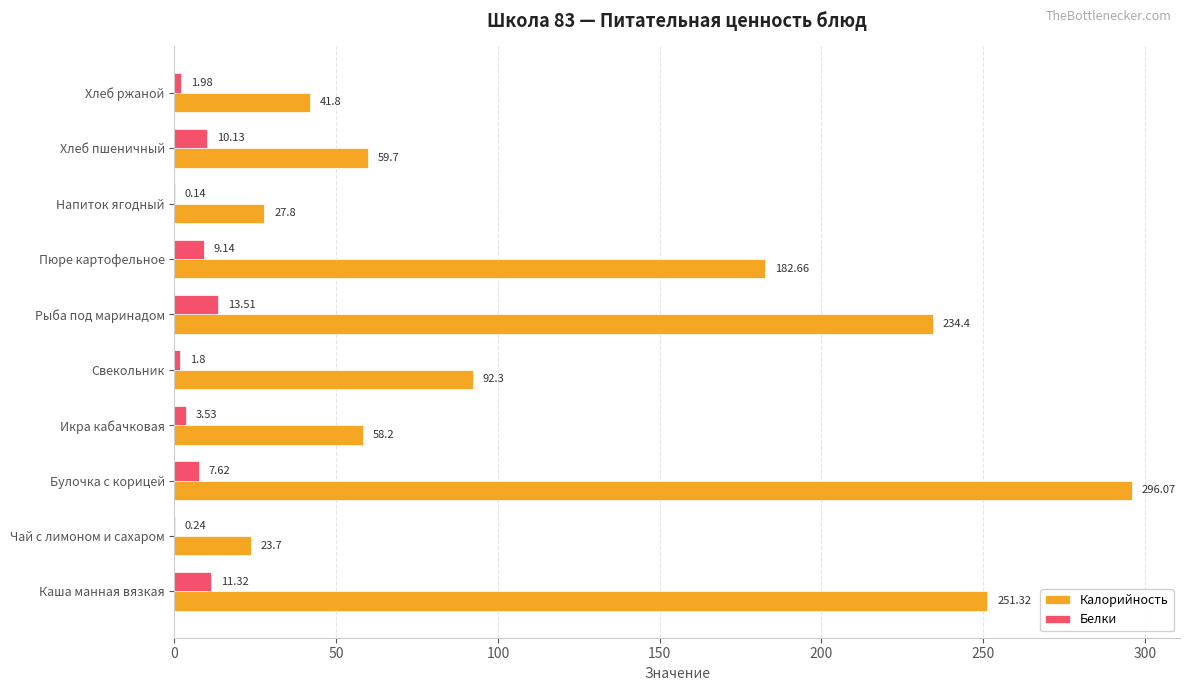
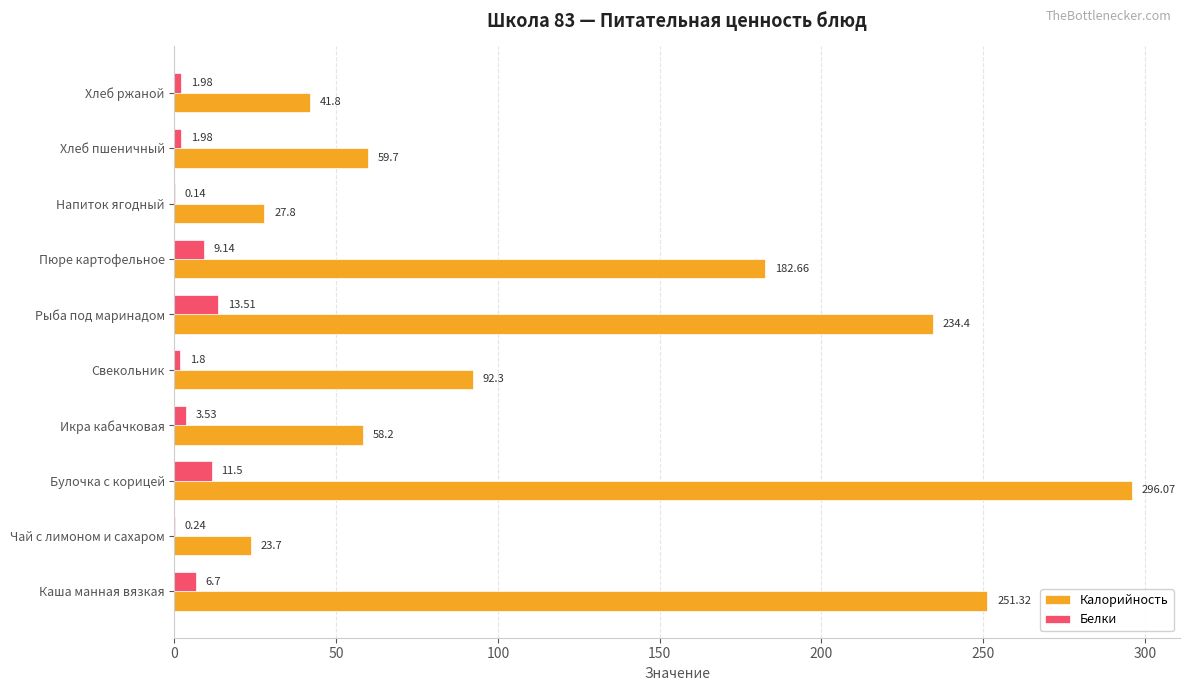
Белки, Хлеб пшеничный: 10.13 -> 1.98
Белки, Булочка с корицей: 7.62 -> 11.5
Белки, Каша манная вязкая: 11.32 -> 6.7
